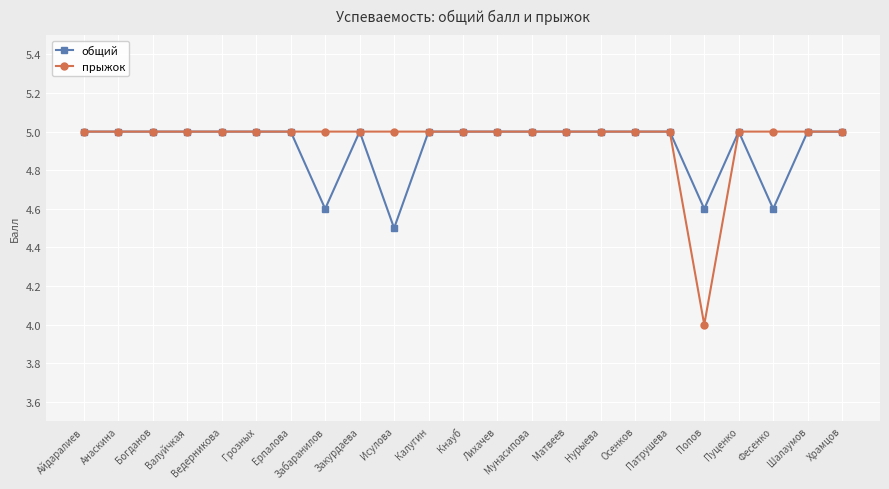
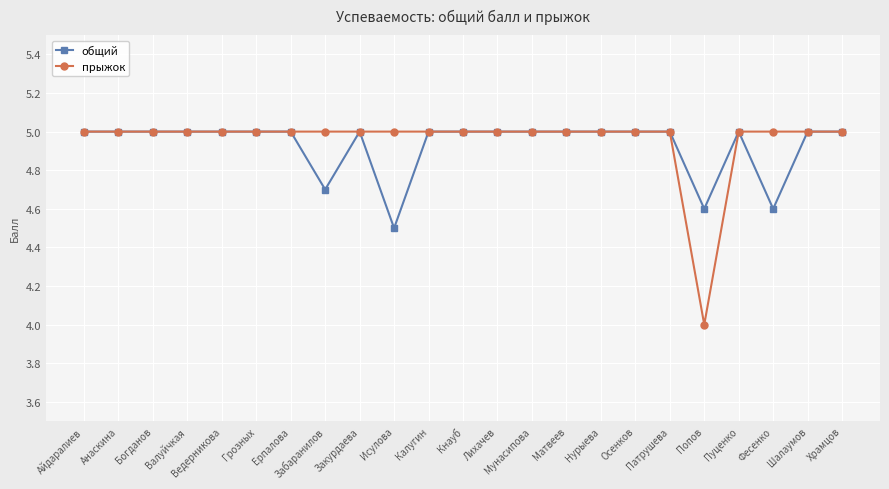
общий, Забаранилов: 4.6 -> 4.7
